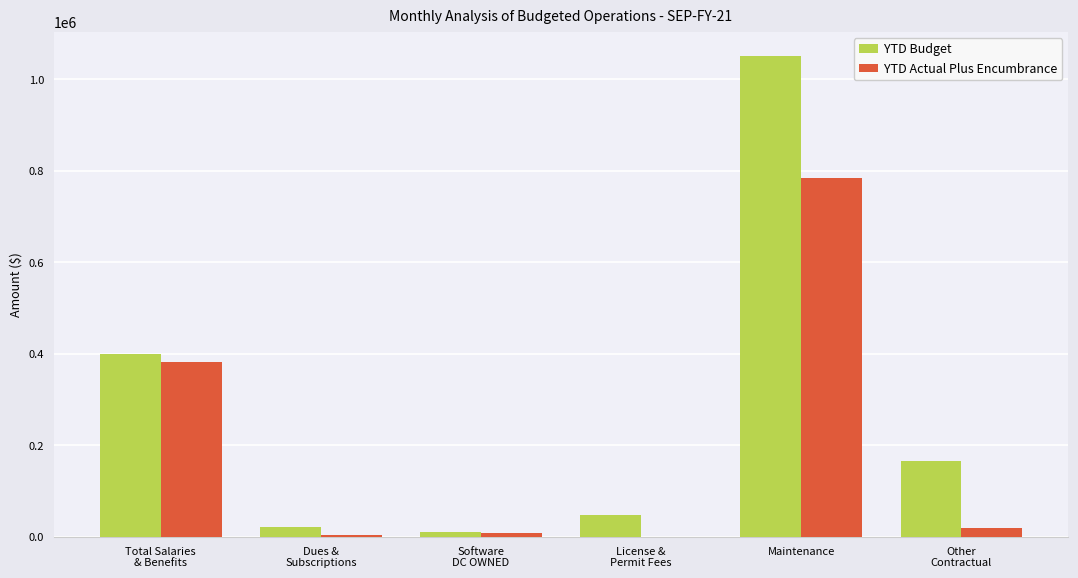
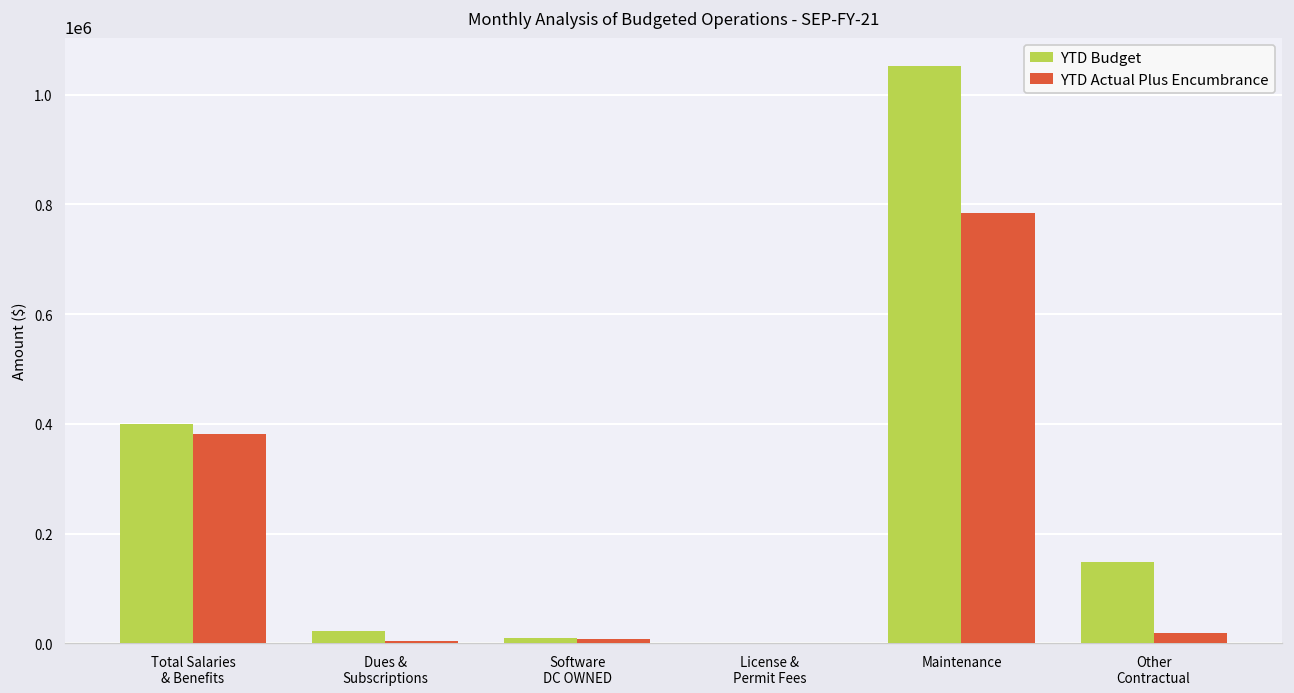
YTD Budget, License & Permit Fees: 50000 -> 0
YTD Budget, Other Contractual: 170000 -> 150000
